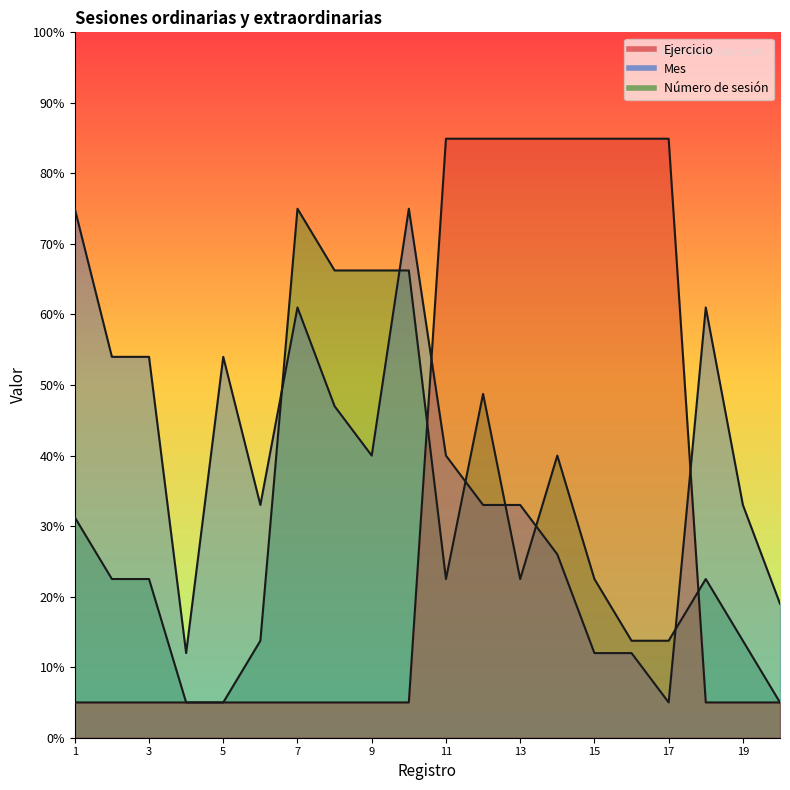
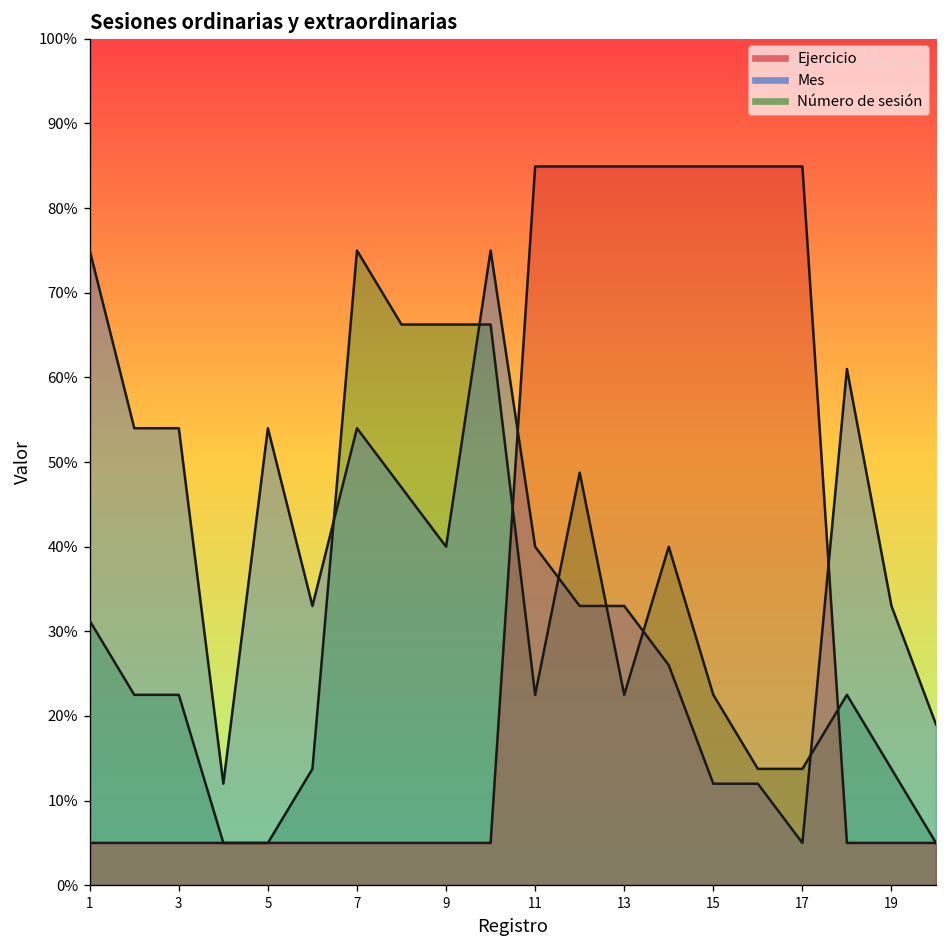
Mes, 7: 61% -> 54%
